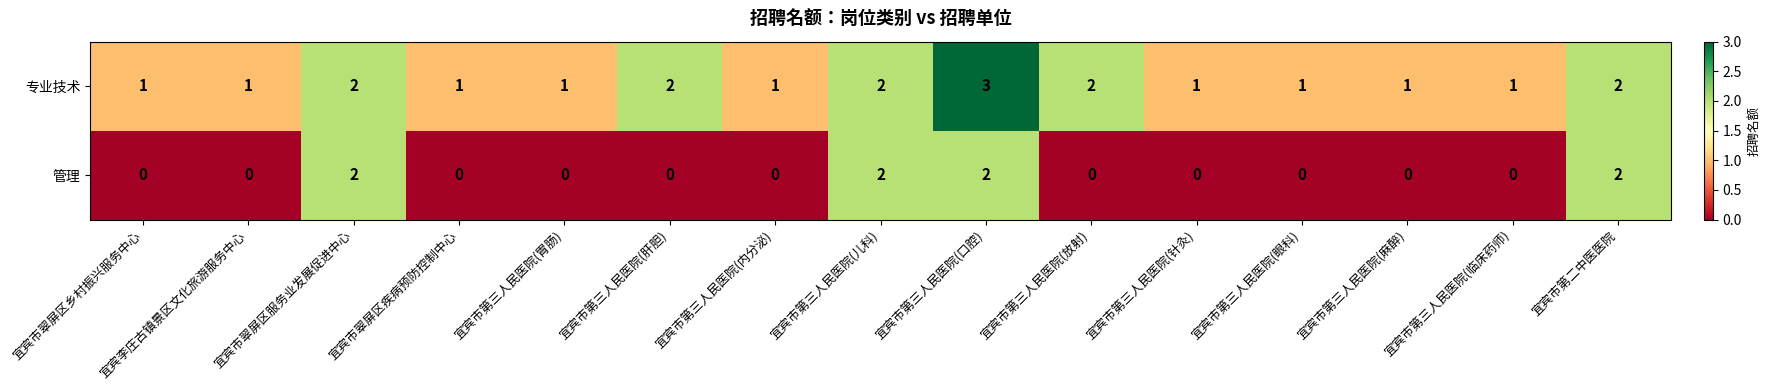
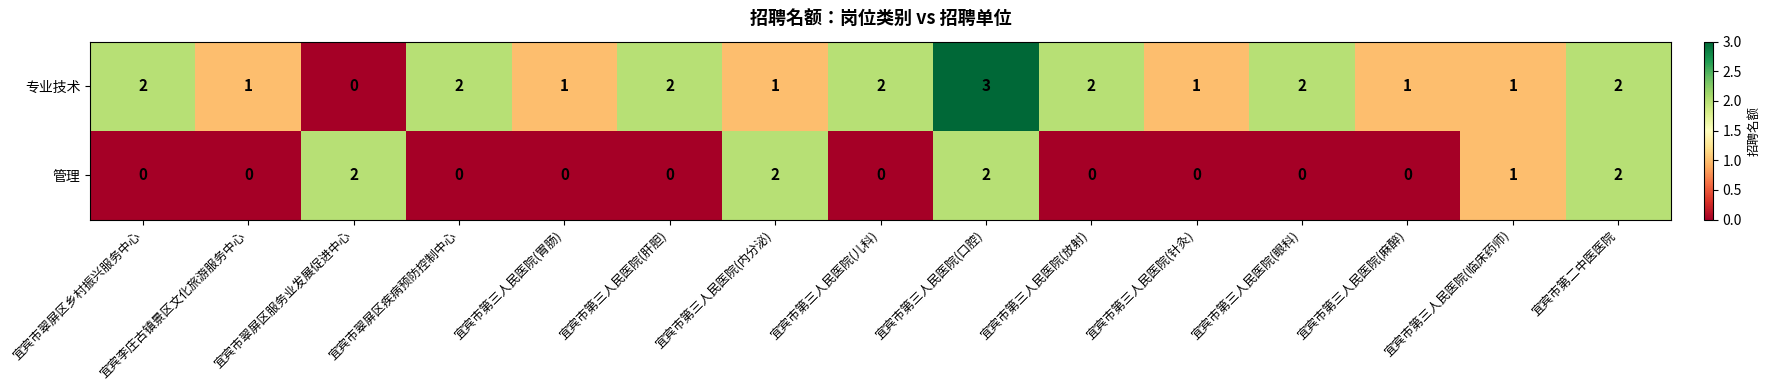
专业技术, 宜宾市翠屏区乡村振兴服务中心: 1 -> 2
专业技术, 宜宾市翠屏区服务业发展促进中心: 2 -> 0
专业技术, 宜宾市翠屏区疾病预防控制中心: 1 -> 2
专业技术, 宜宾市第三人民医院(眼科): 1 -> 2
管理, 宜宾市第三人民医院(内分泌): 0 -> 2
管理, 宜宾市第三人民医院(儿科): 2 -> 0
管理, 宜宾市第三人民医院(临床药师): 0 -> 1
